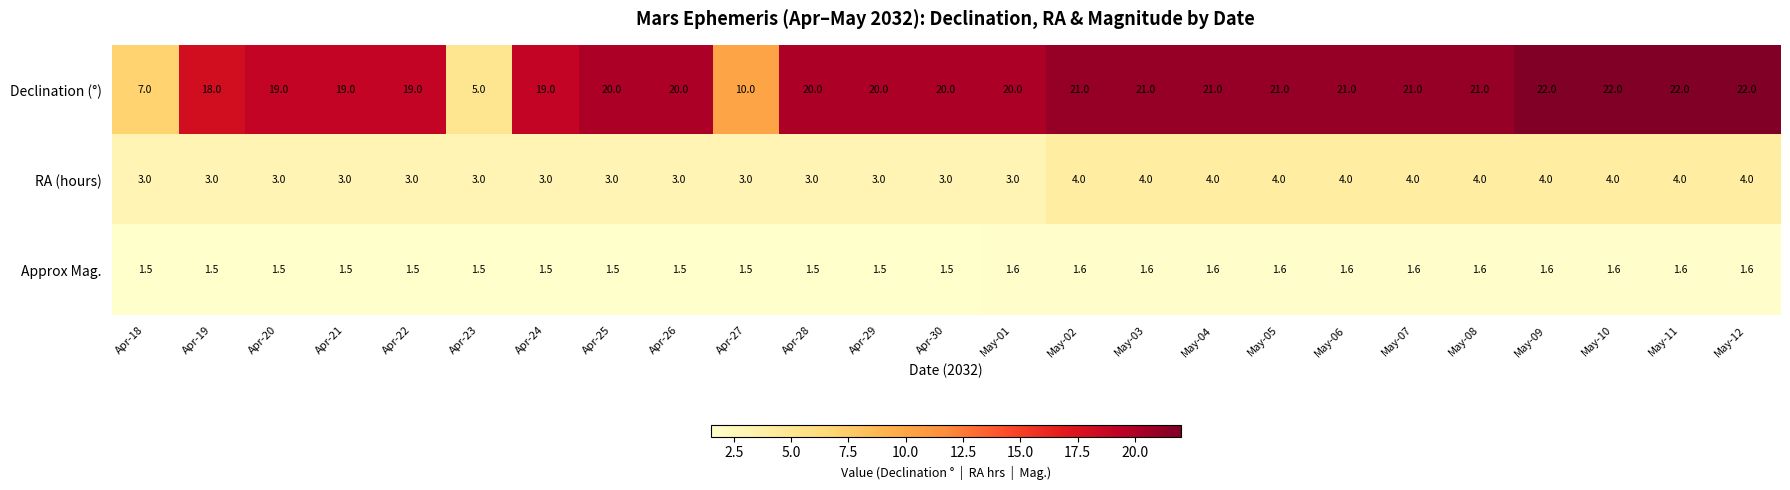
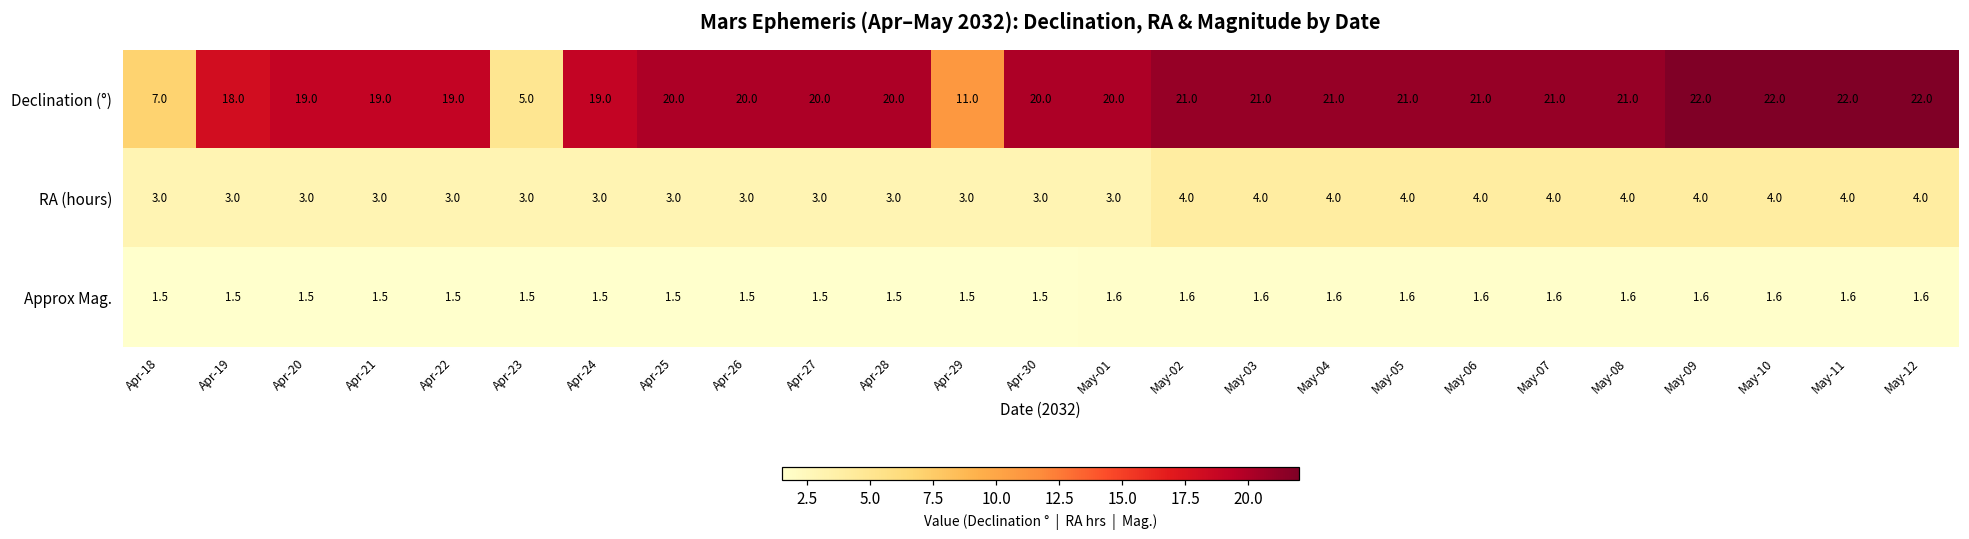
Declination (°), Apr-27: 10.0 -> 20.0
Declination (°), Apr-29: 20.0 -> 11.0
